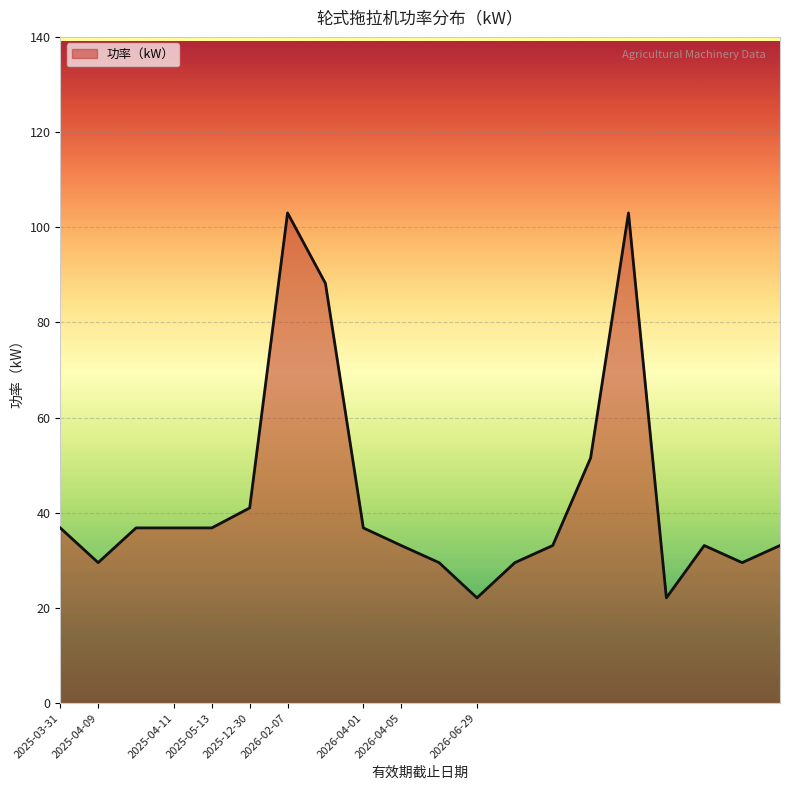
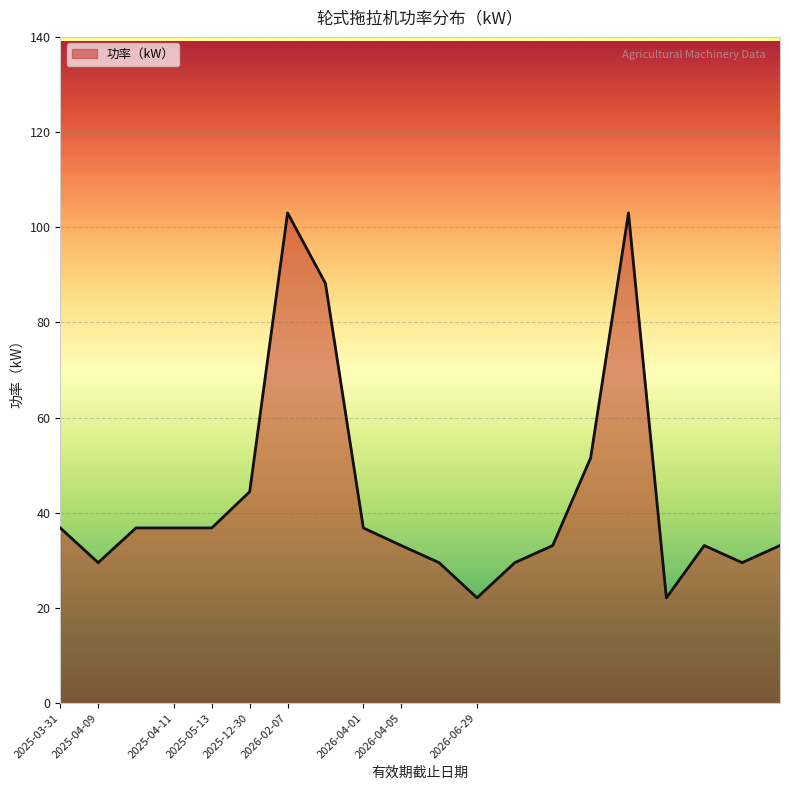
2025-12-30: 41 -> 44
